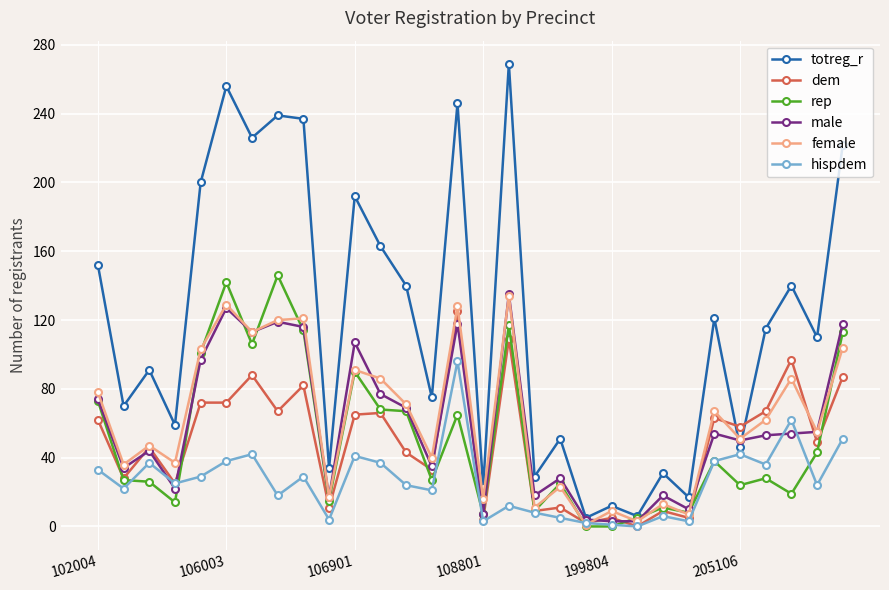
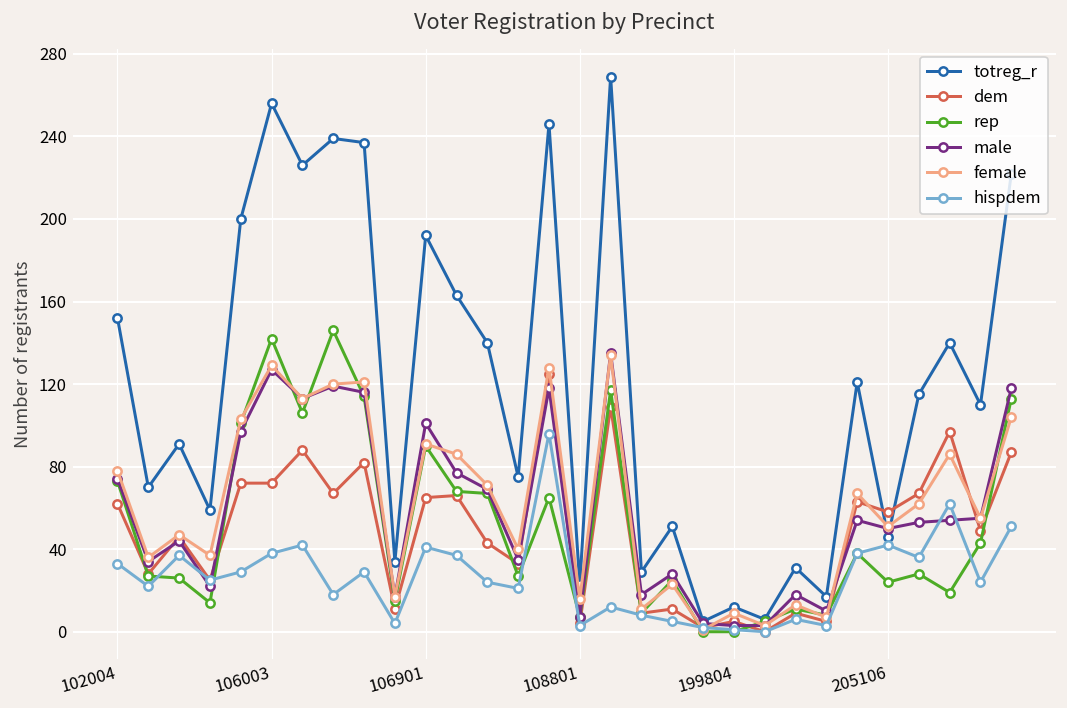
male, 106901: 107 -> 101
